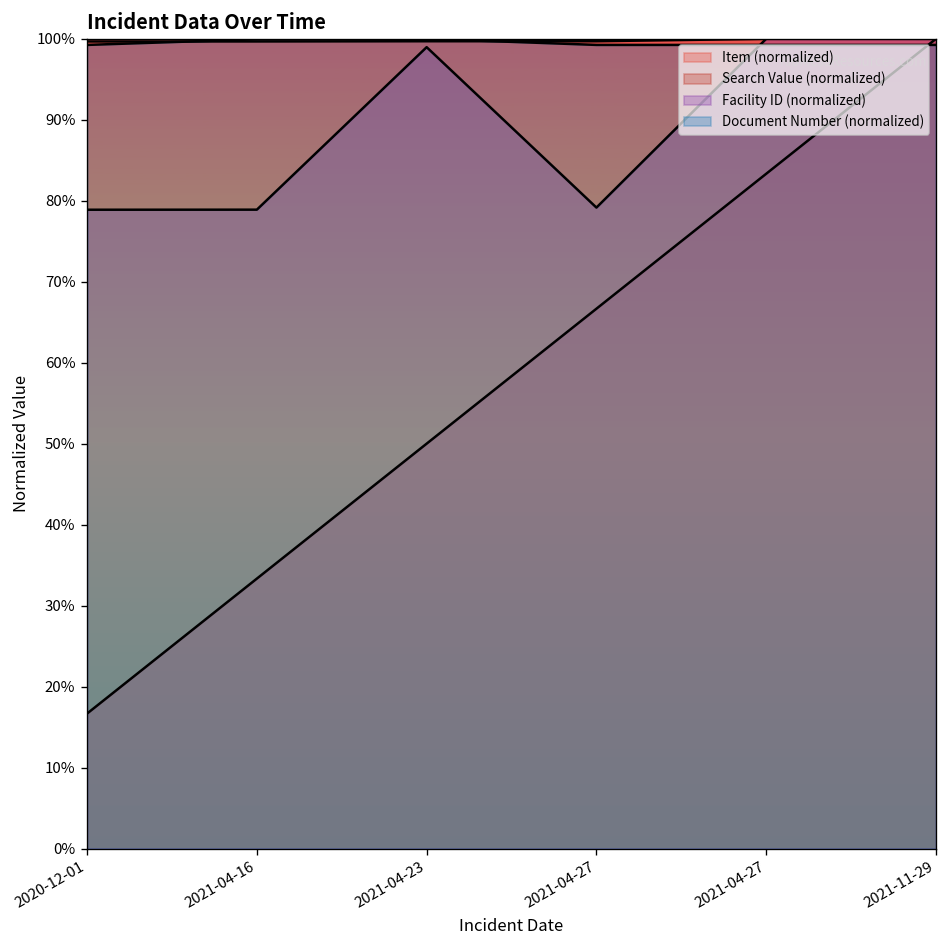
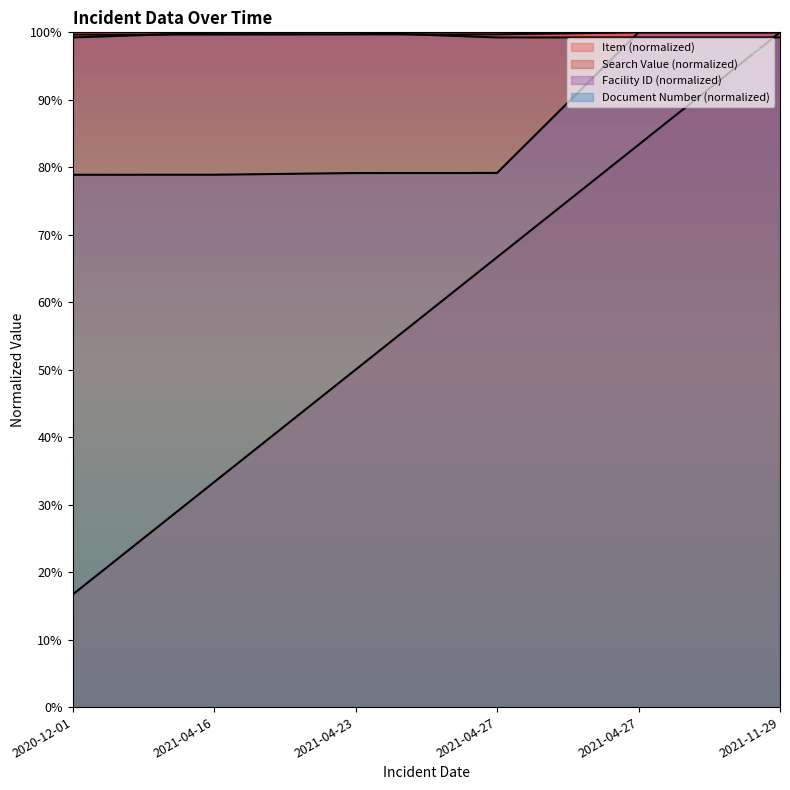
Facility ID (normalized), 2021-04-23: 99% -> 79%
